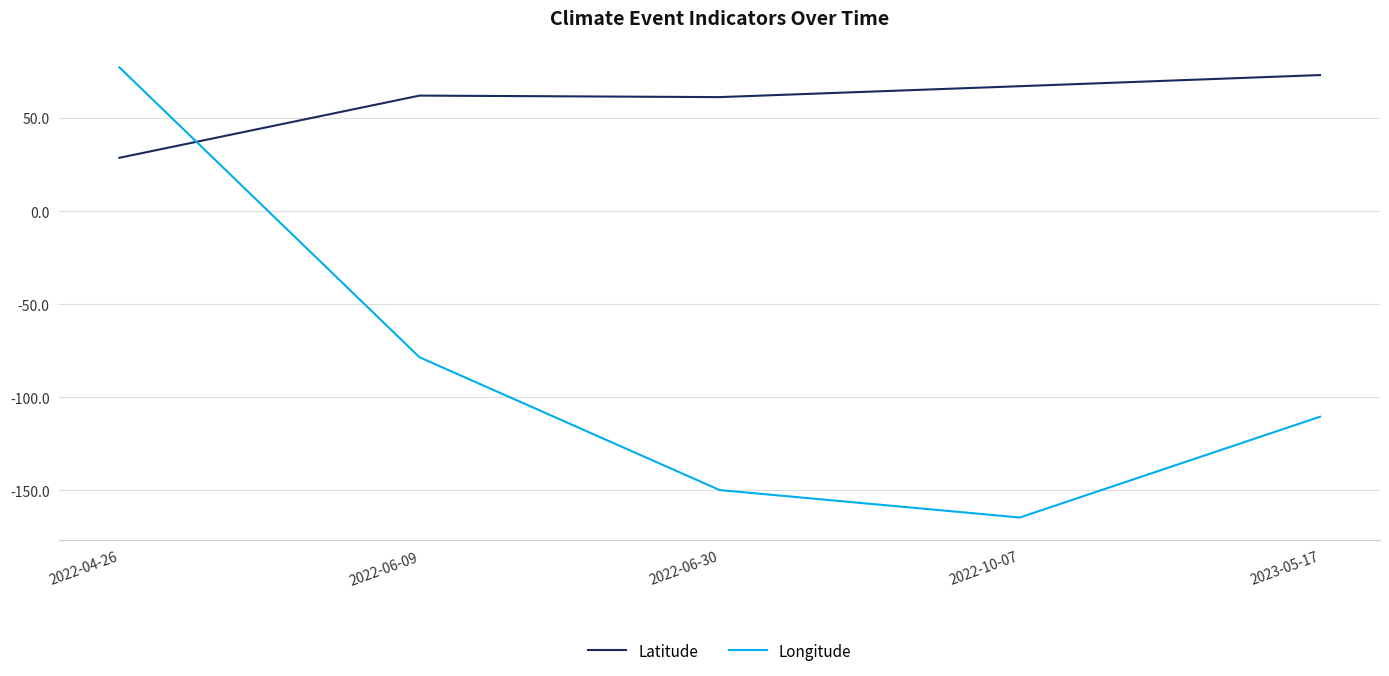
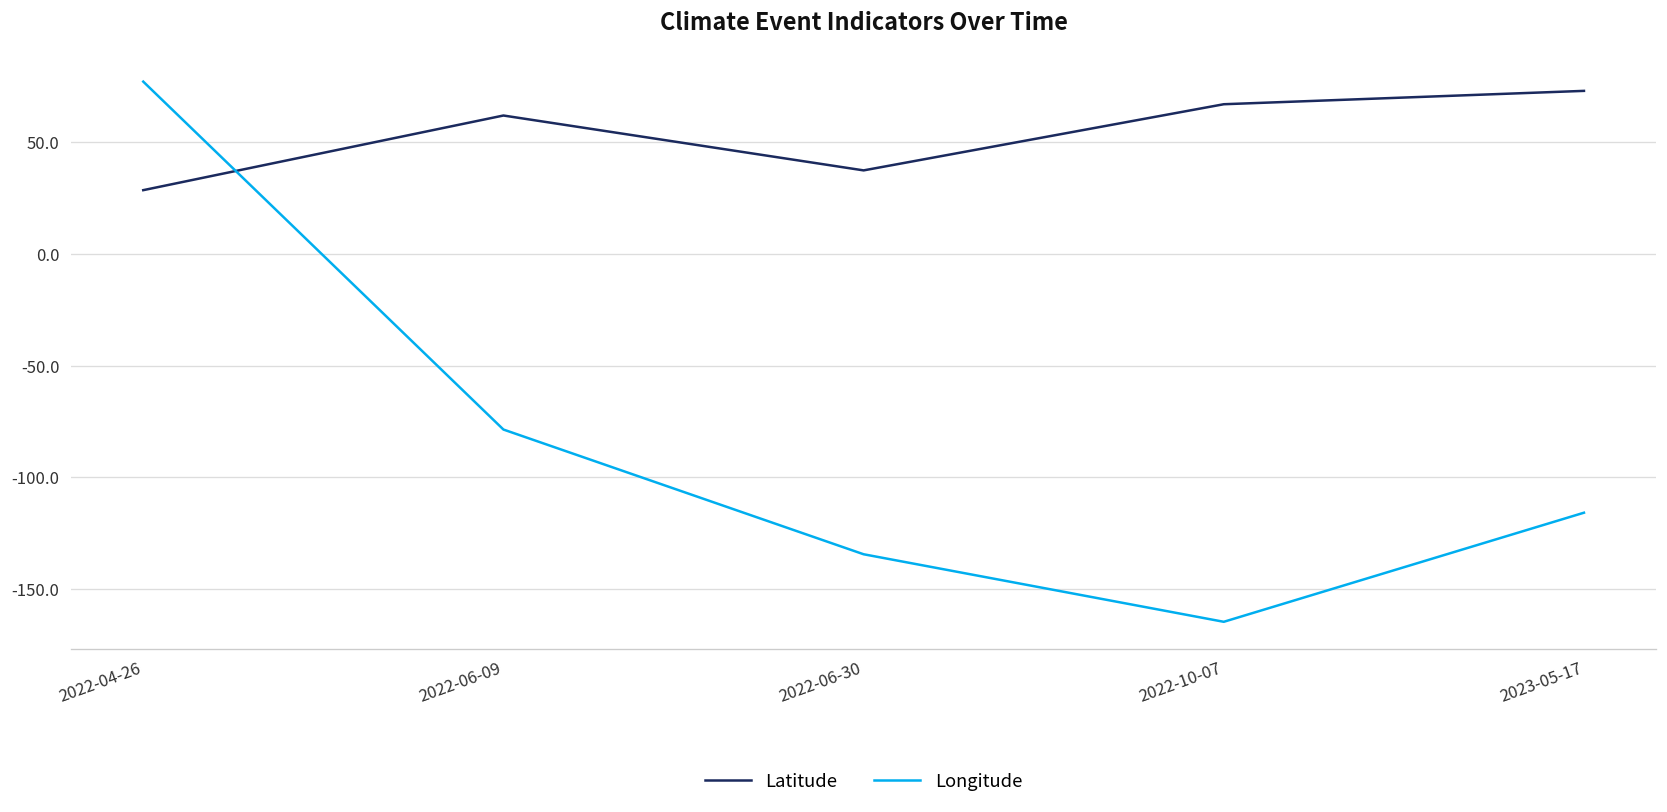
Latitude, 2022-06-30: 61 -> 37
Longitude, 2022-06-30: -150 -> -134
Longitude, 2023-05-17: -111 -> -116
